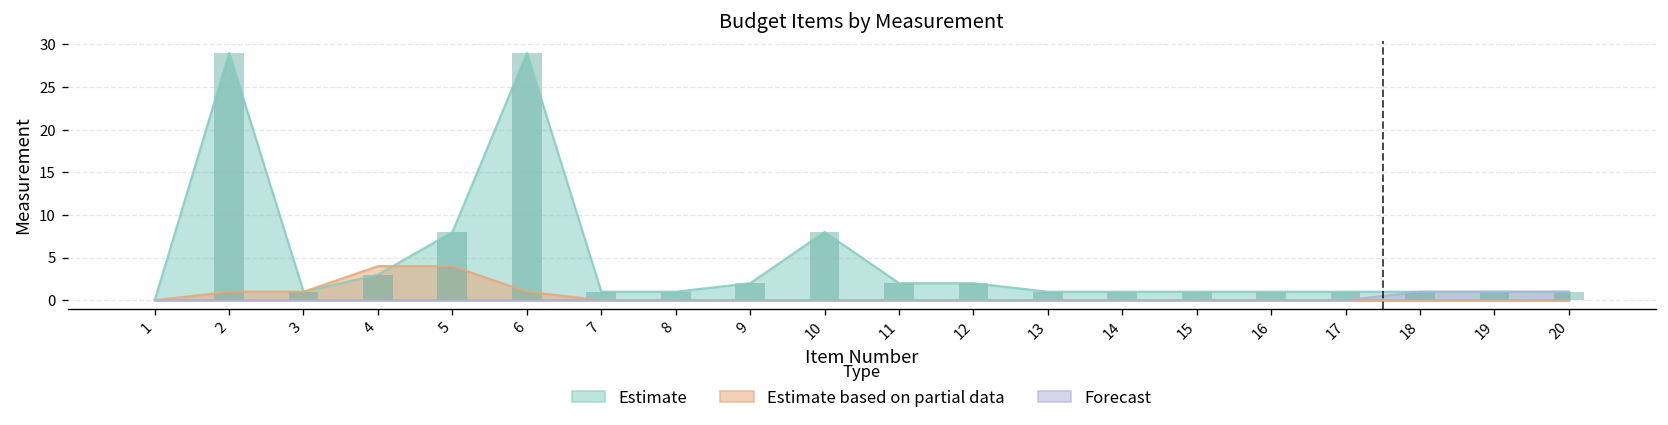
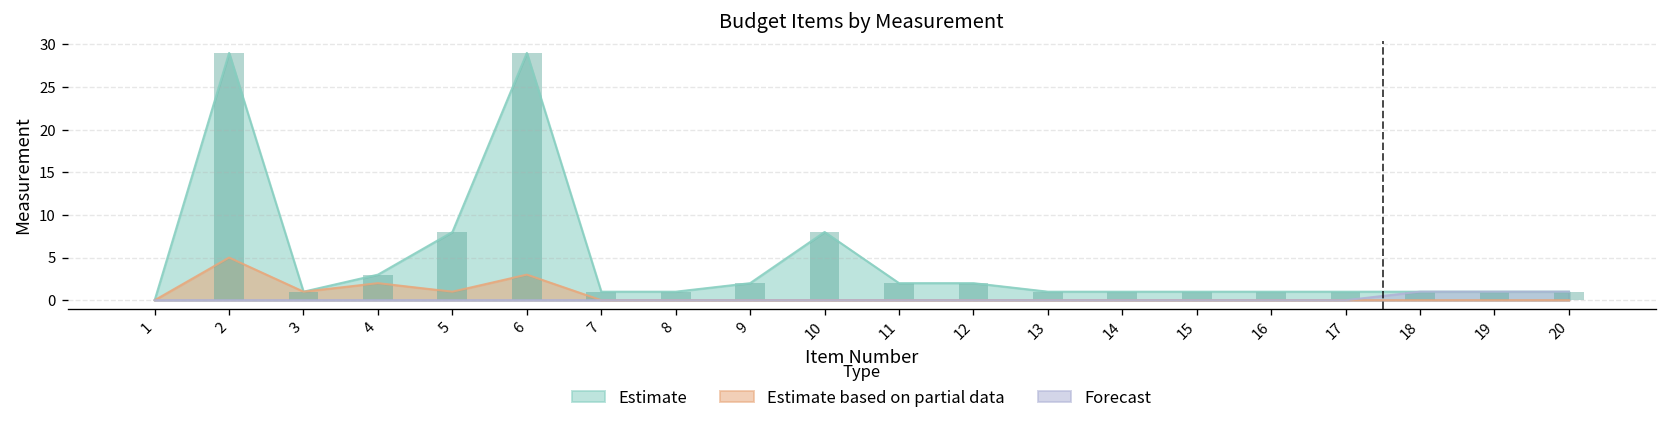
Estimate based on partial data, 2: 1 -> 5
Estimate based on partial data, 4: 4 -> 2
Estimate based on partial data, 5: 4 -> 1
Estimate based on partial data, 6: 1 -> 3
